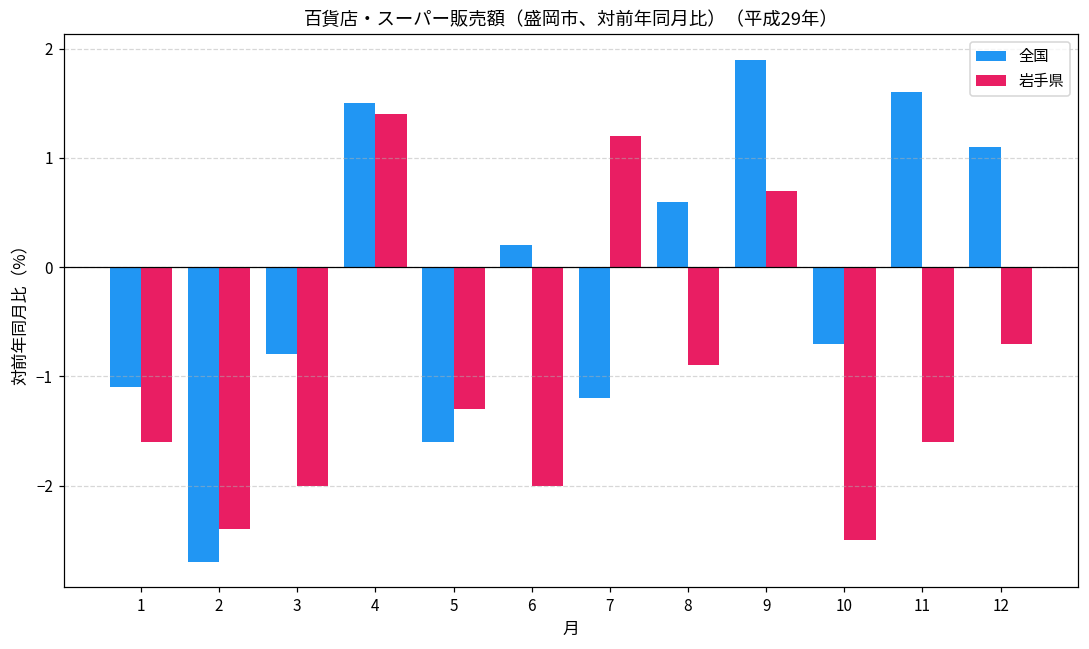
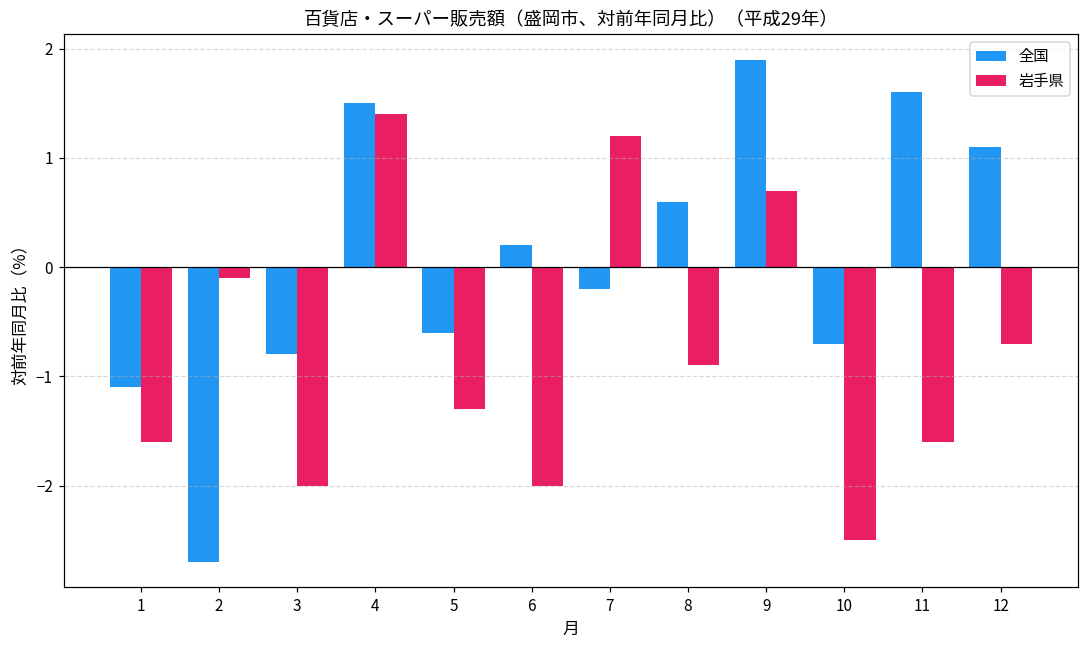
岩手県, 2: -2.4 -> -0.1
全国, 5: -1.6 -> -0.6
全国, 7: -1.2 -> -0.2
